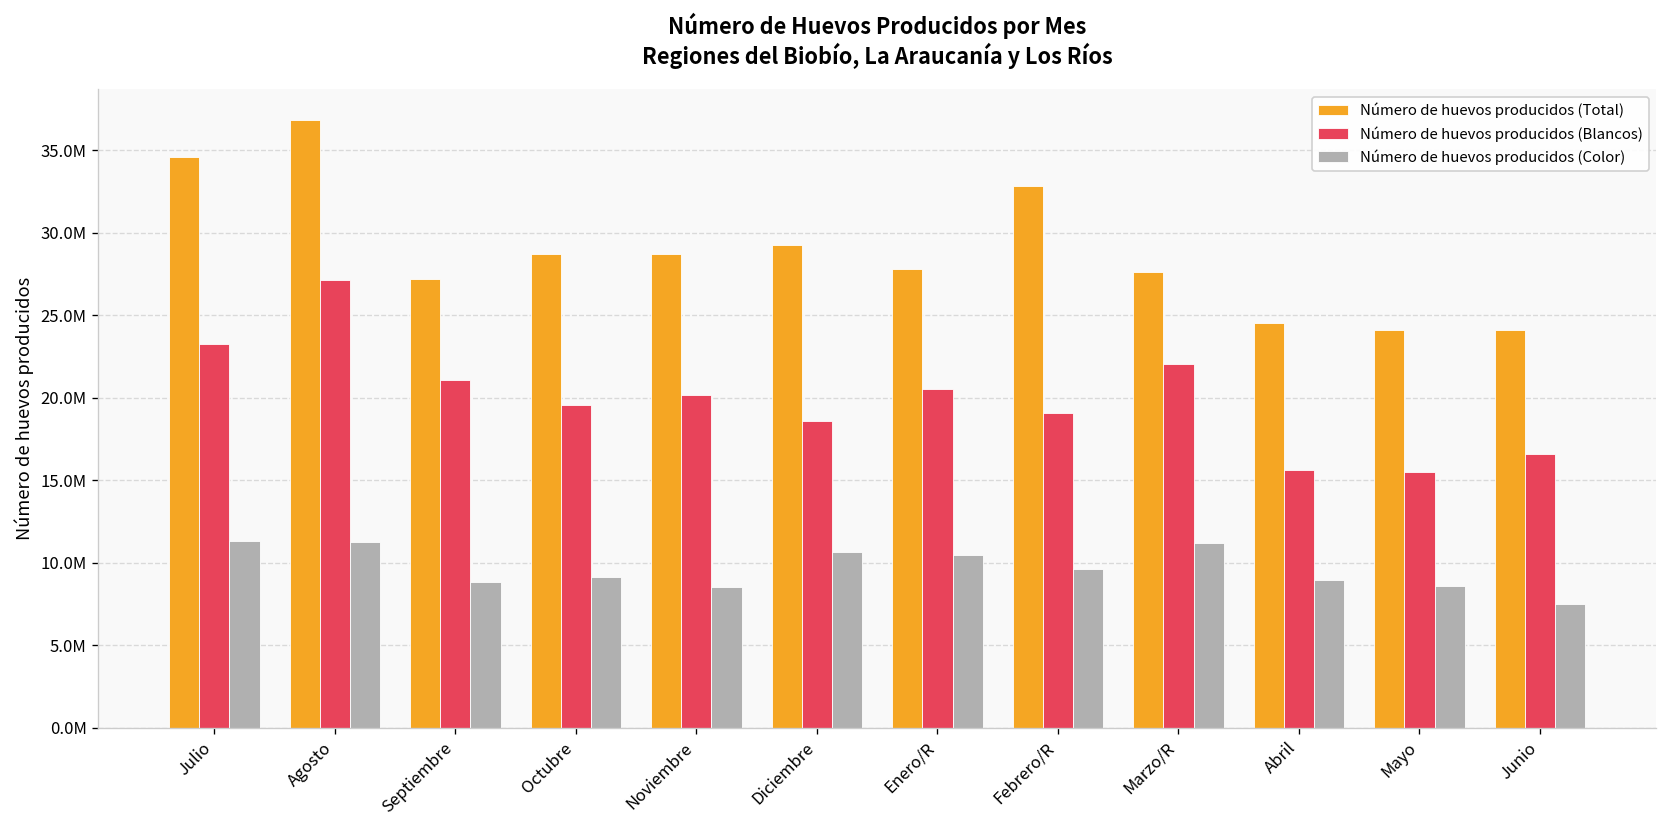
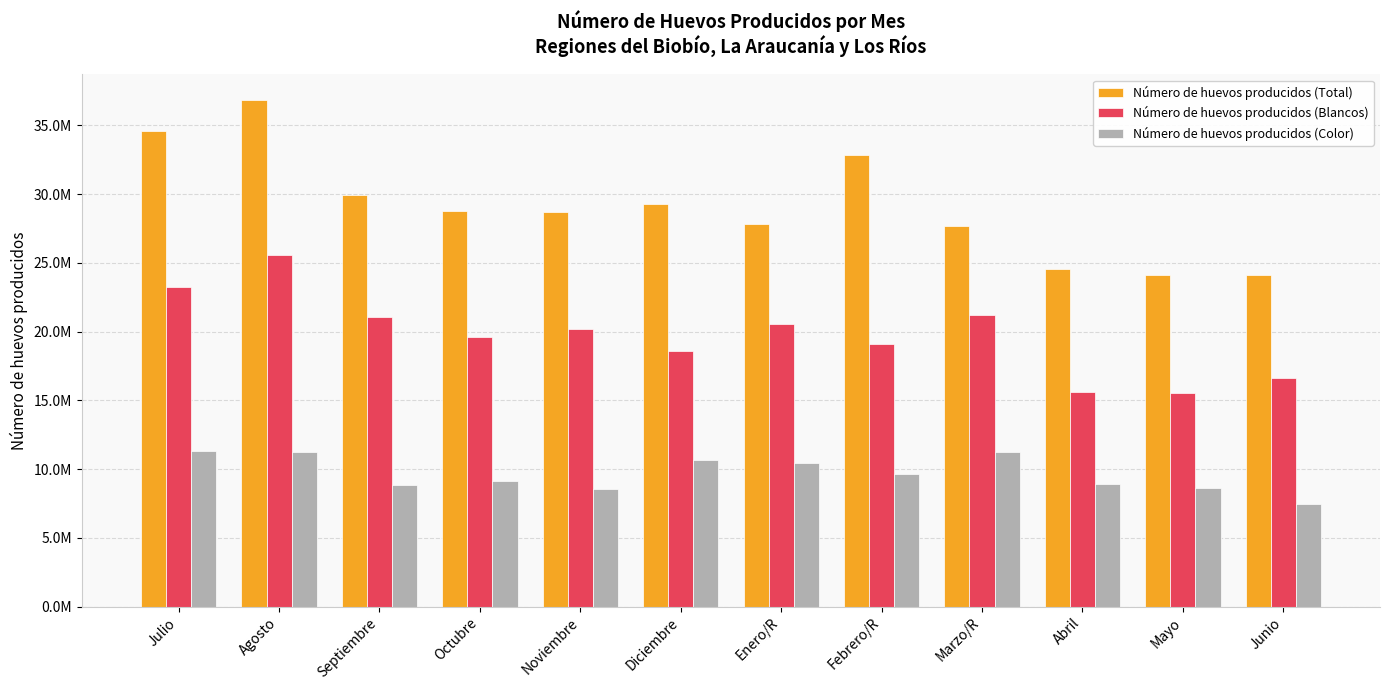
Número de huevos producidos (Blancos), Agosto: 27100000 -> 25600000
Número de huevos producidos (Total), Septiembre: 27200000 -> 29900000
Número de huevos producidos (Blancos), Marzo/R: 22100000 -> 21200000
